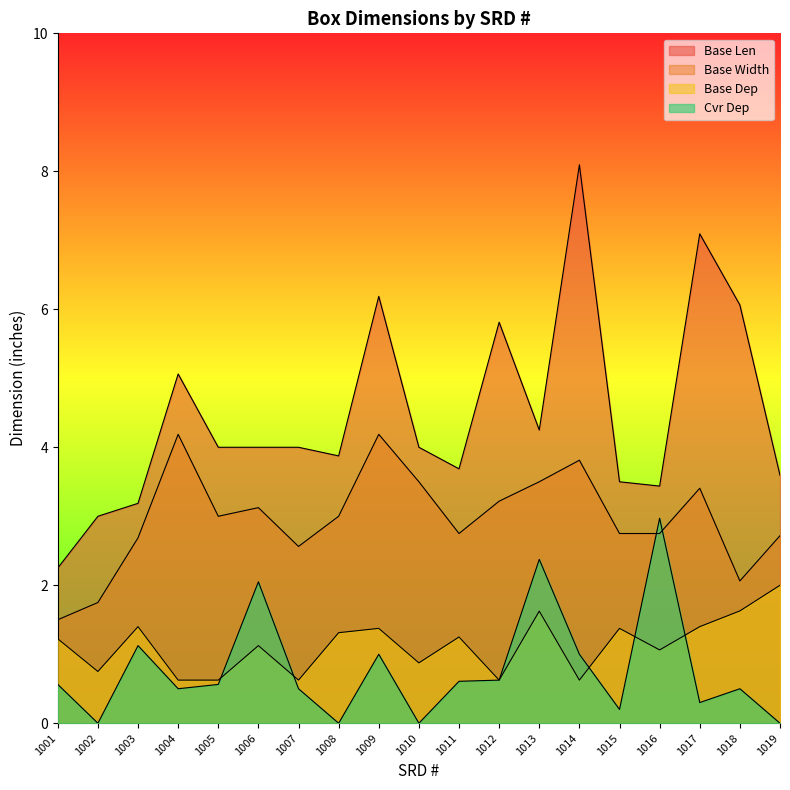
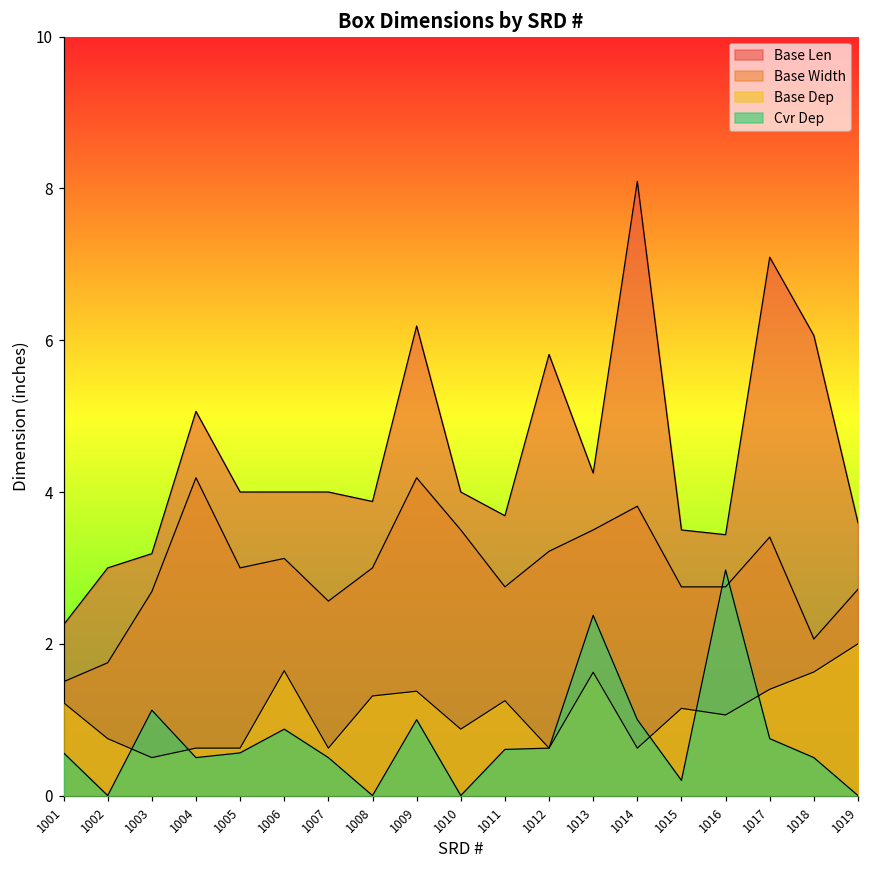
Base Dep, 1003: 1.4 -> 0.5
Base Dep, 1006: 1.1 -> 1.6
Cvr Dep, 1006: 2.1 -> 0.9
Base Dep, 1015: 1.4 -> 1.1
Cvr Dep, 1017: 0.3 -> 0.8
